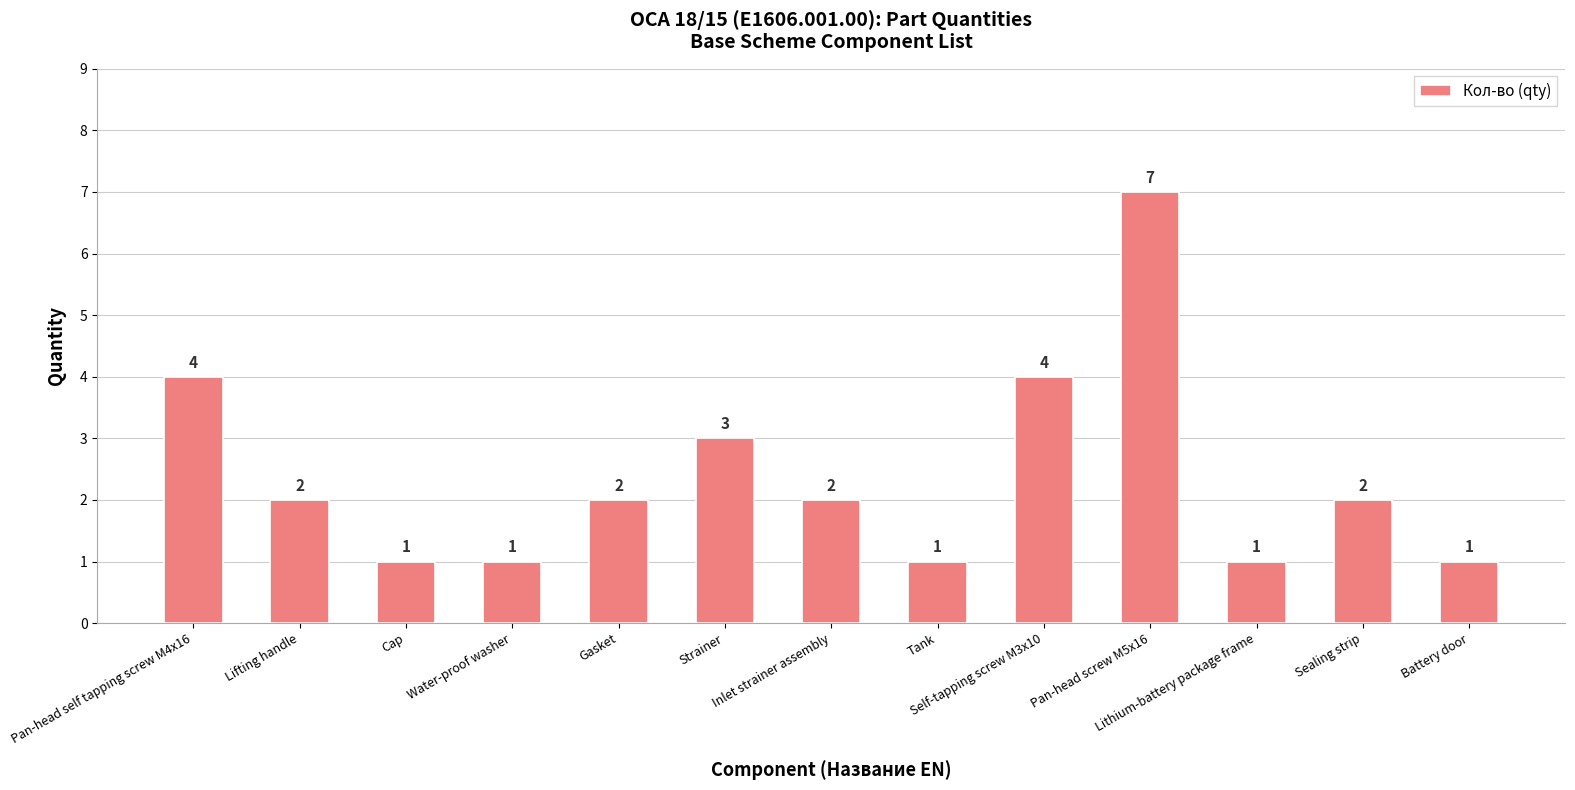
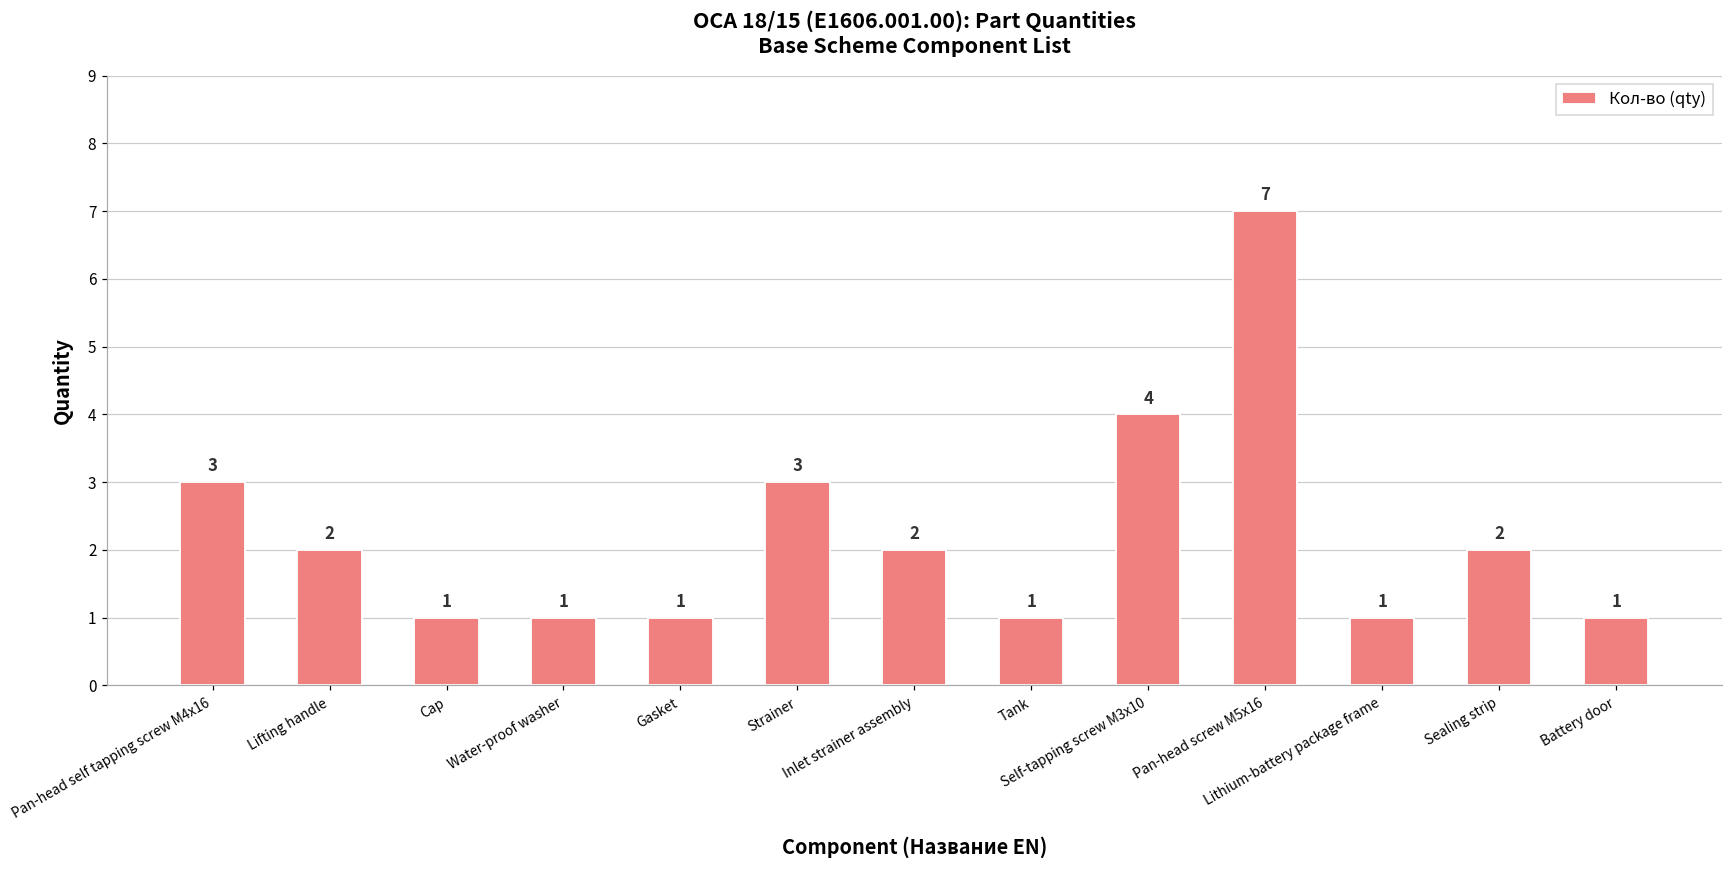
Pan-head self tapping screw M4x16: 4 -> 3
Gasket: 2 -> 1
